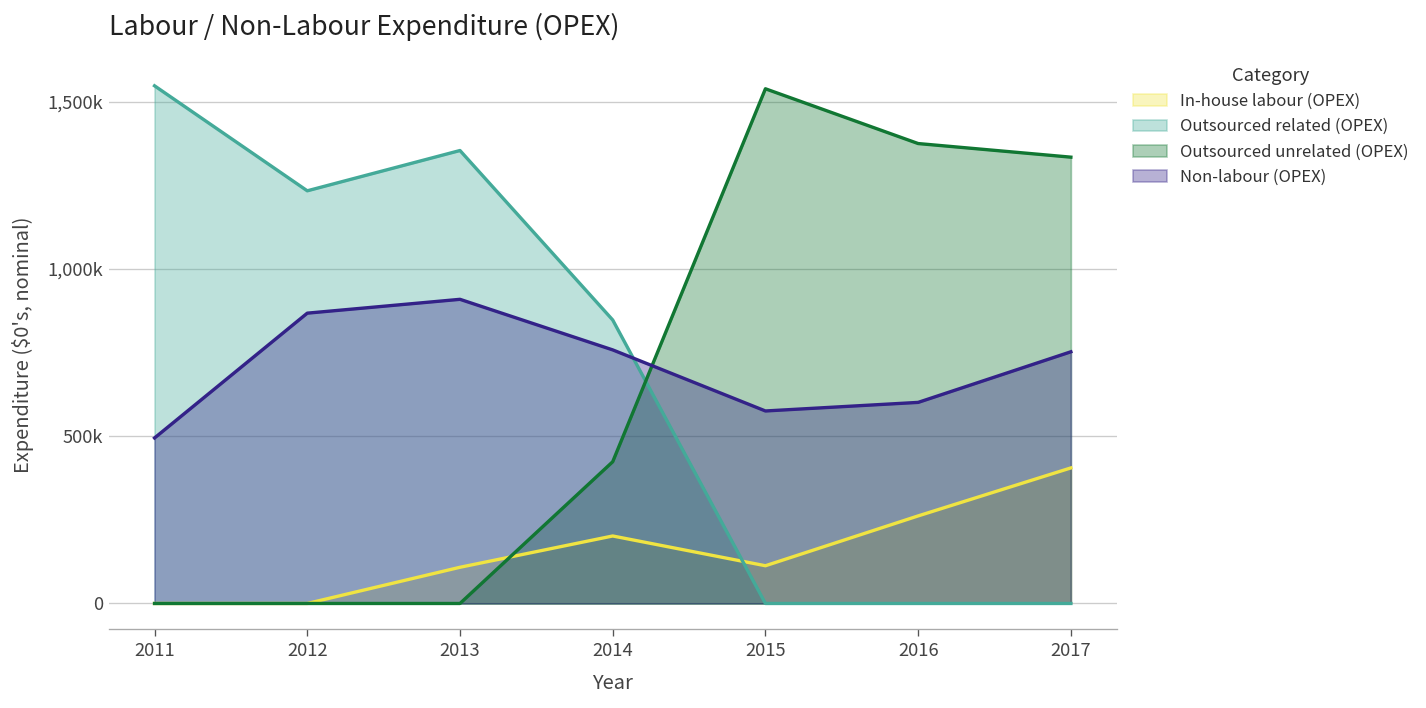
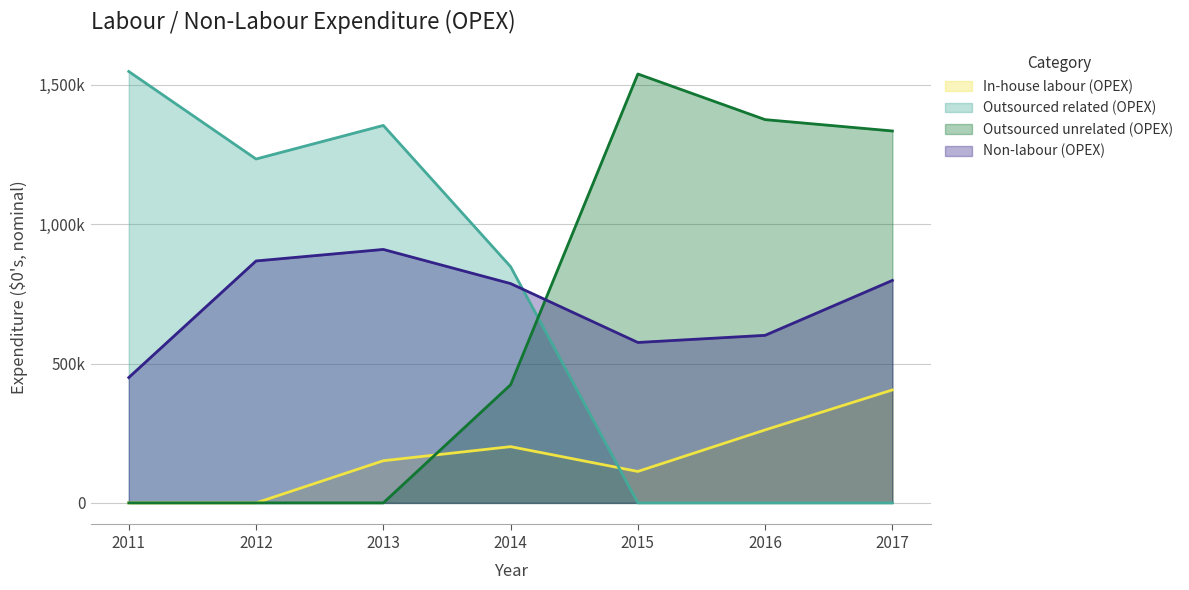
Non-labour (OPEX), 2011: 490,000 -> 450,000
In-house labour (OPEX), 2013: 110,000 -> 150,000
Non-labour (OPEX), 2014: 760,000 -> 790,000
Non-labour (OPEX), 2017: 750,000 -> 800,000
